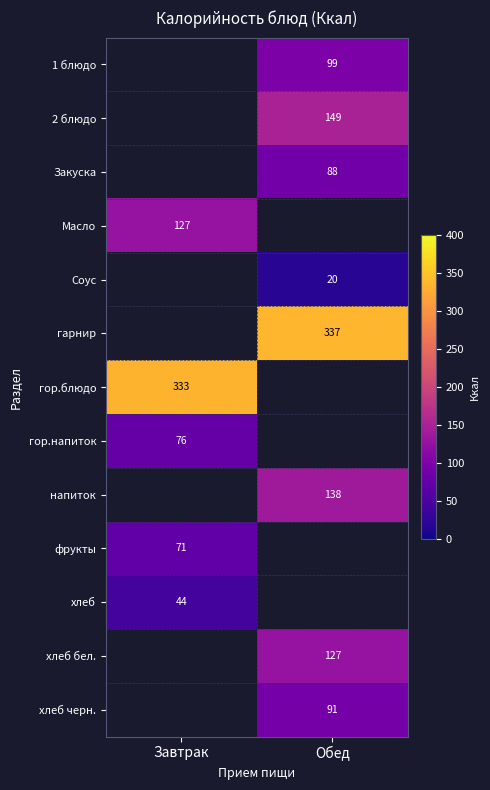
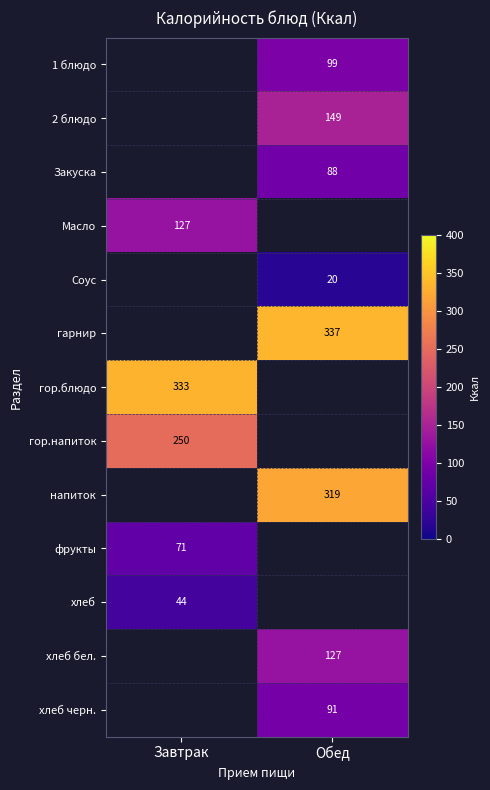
гор.напиток, Завтрак: 76 -> 250
напиток, Обед: 138 -> 319
